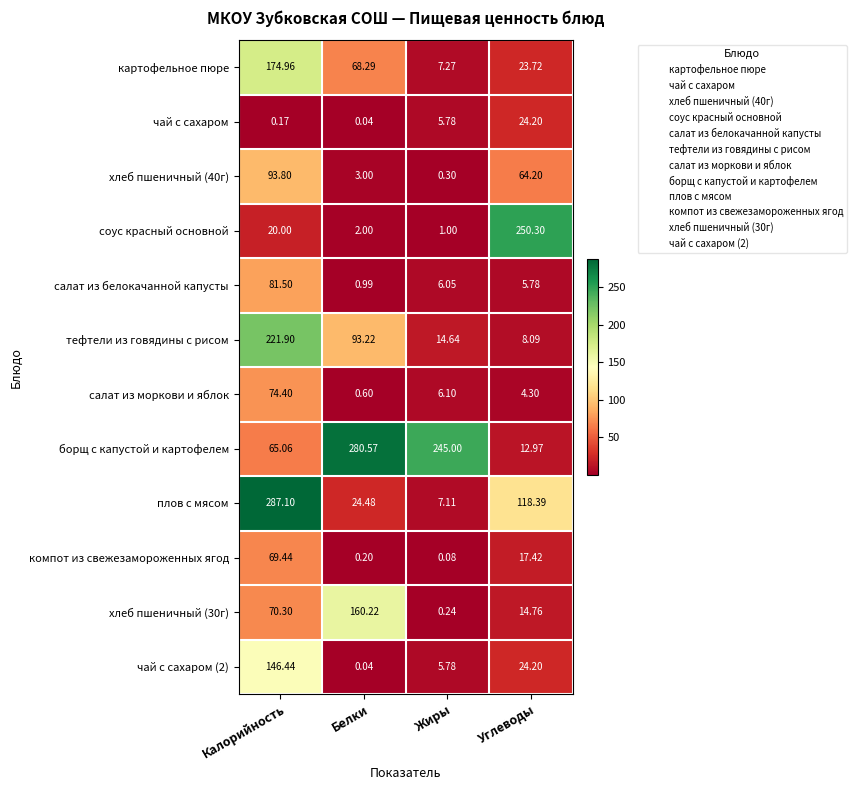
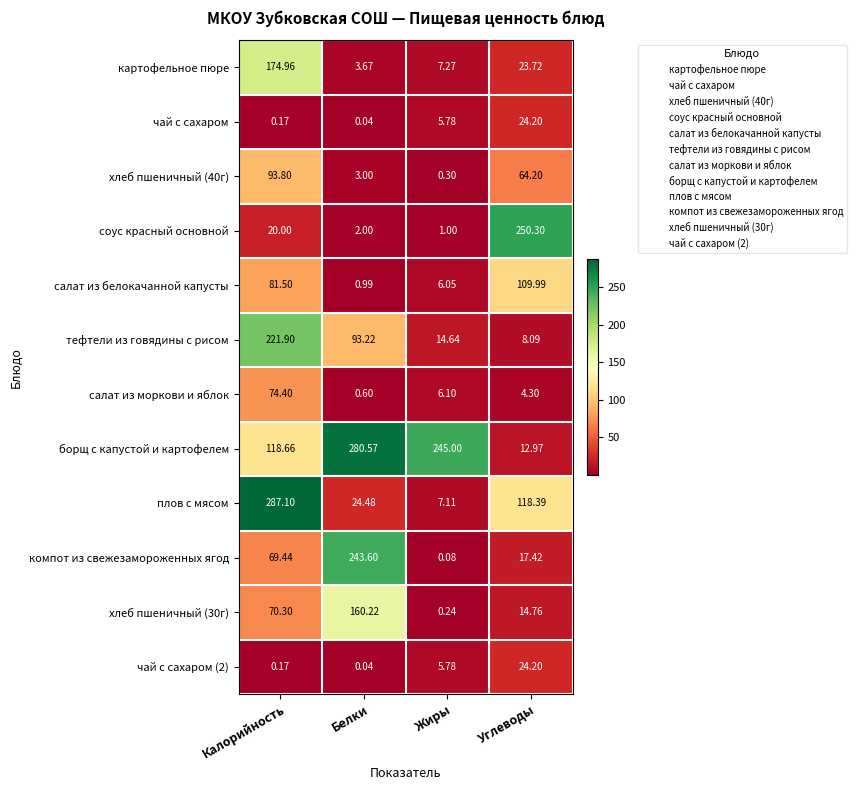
картофельное пюре, Белки: 68.29 -> 3.67
салат из белокачанной капусты, Углеводы: 5.78 -> 109.99
борщ с капустой и картофелем, Калорийность: 65.06 -> 118.66
компот из свежезамороженных ягод, Белки: 0.20 -> 243.60
чай с сахаром (2), Калорийность: 146.44 -> 0.17
